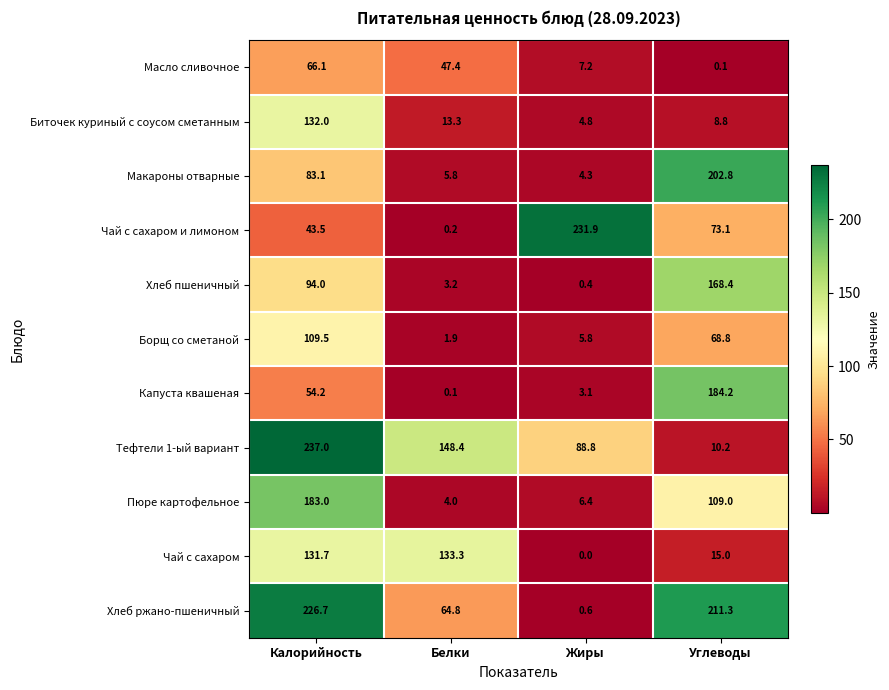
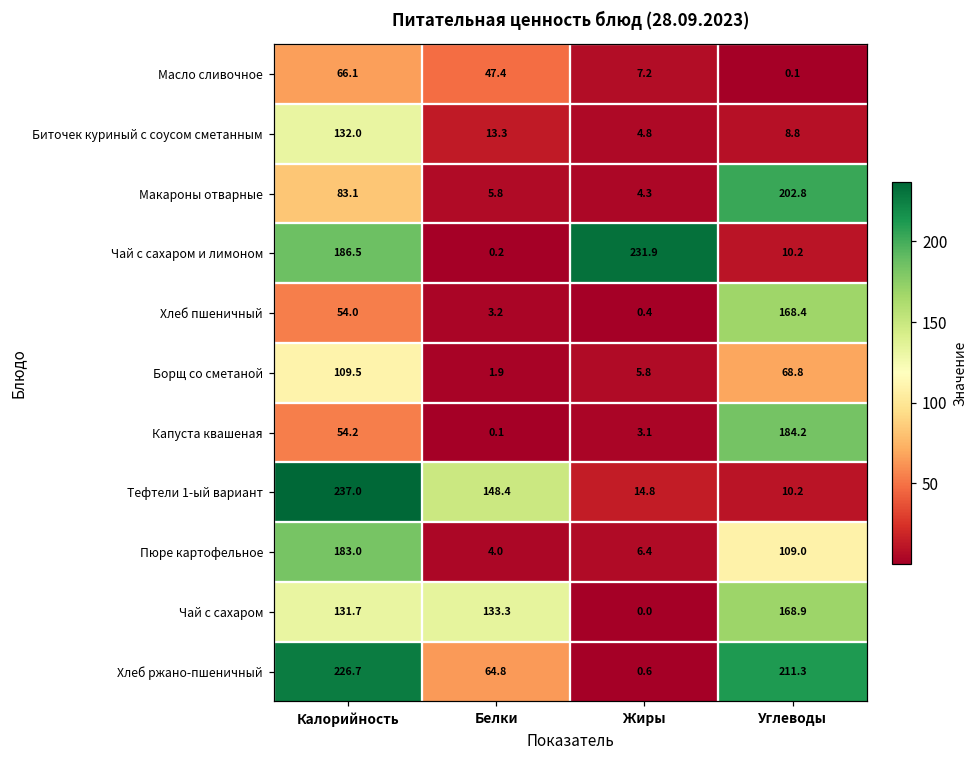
Чай с сахаром и лимоном, Калорийность: 43.5 -> 186.5
Чай с сахаром и лимоном, Углеводы: 73.1 -> 10.2
Хлеб пшеничный, Калорийность: 94.0 -> 54.0
Тефтели 1-ый вариант, Жиры: 88.8 -> 14.8
Чай с сахаром, Углеводы: 15.0 -> 168.9
